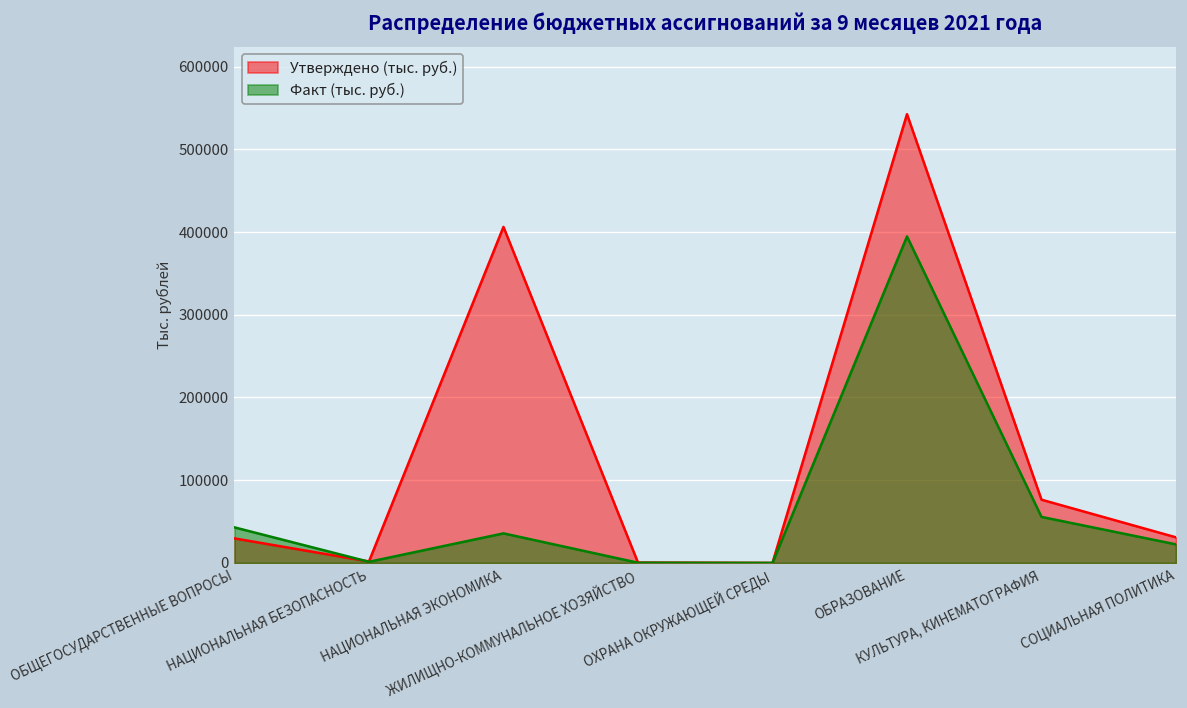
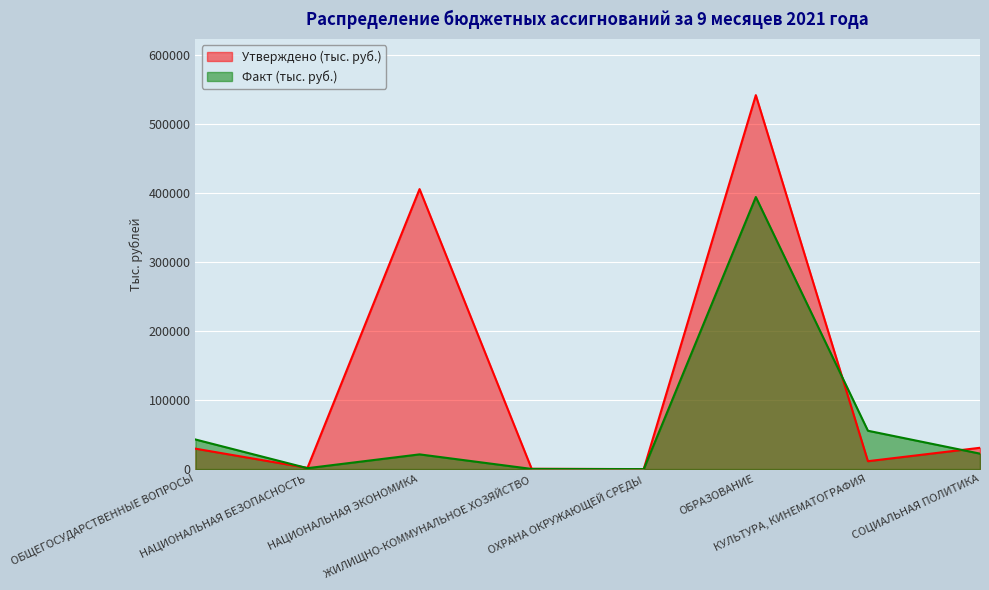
Факт (тыс. руб.), НАЦИОНАЛЬНАЯ ЭКОНОМИКА: 40000 -> 20000
Утверждено (тыс. руб.), КУЛЬТУРА, КИНЕМАТОГРАФИЯ: 80000 -> 10000
